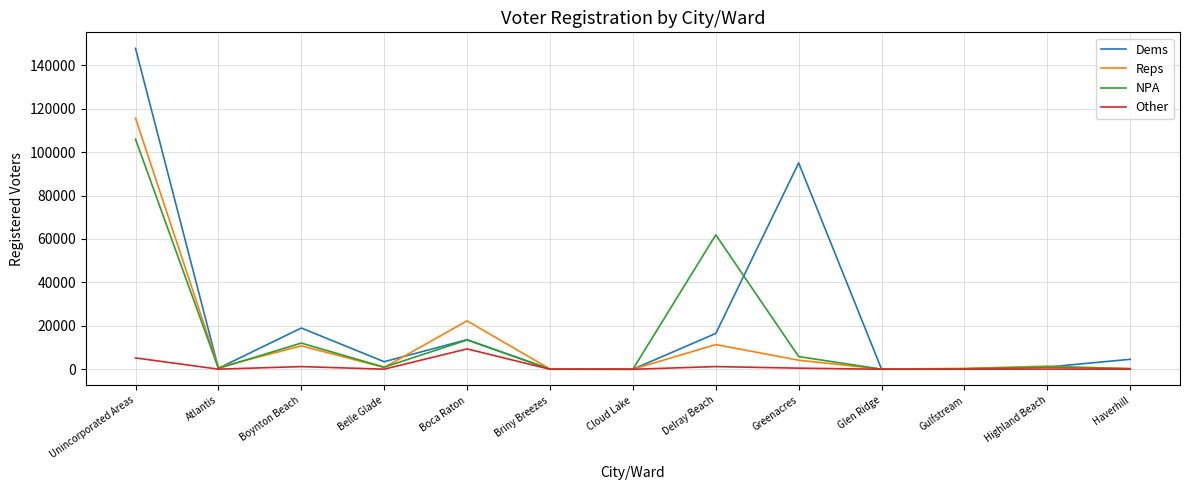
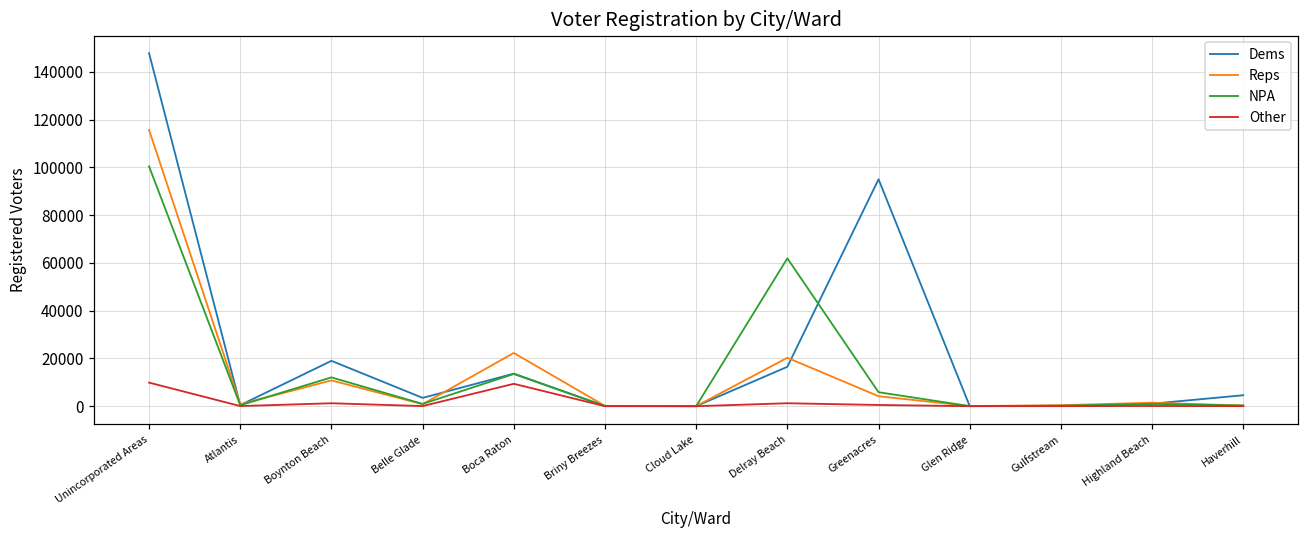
NPA, Unincorporated Areas: 106000 -> 100000
Other, Unincorporated Areas: 5000 -> 10000
Reps, Delray Beach: 11000 -> 20000
